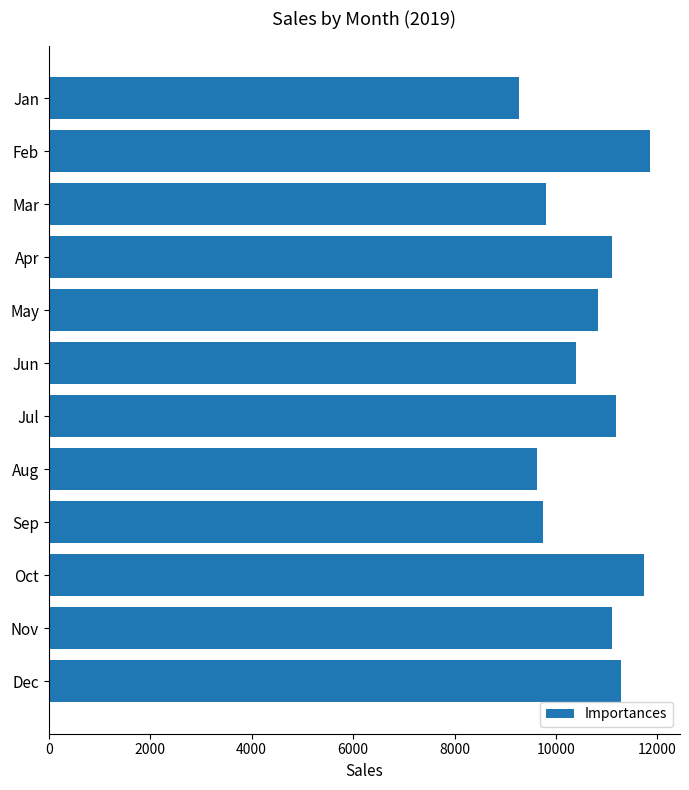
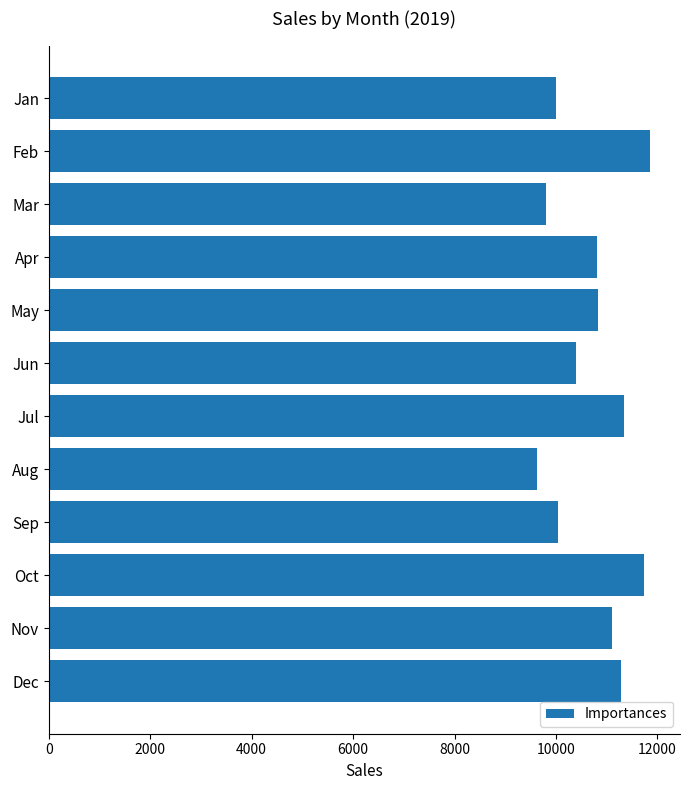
Jan: 9300 -> 10000
Apr: 11100 -> 10800
Jul: 11200 -> 11300
Sep: 9700 -> 10000
